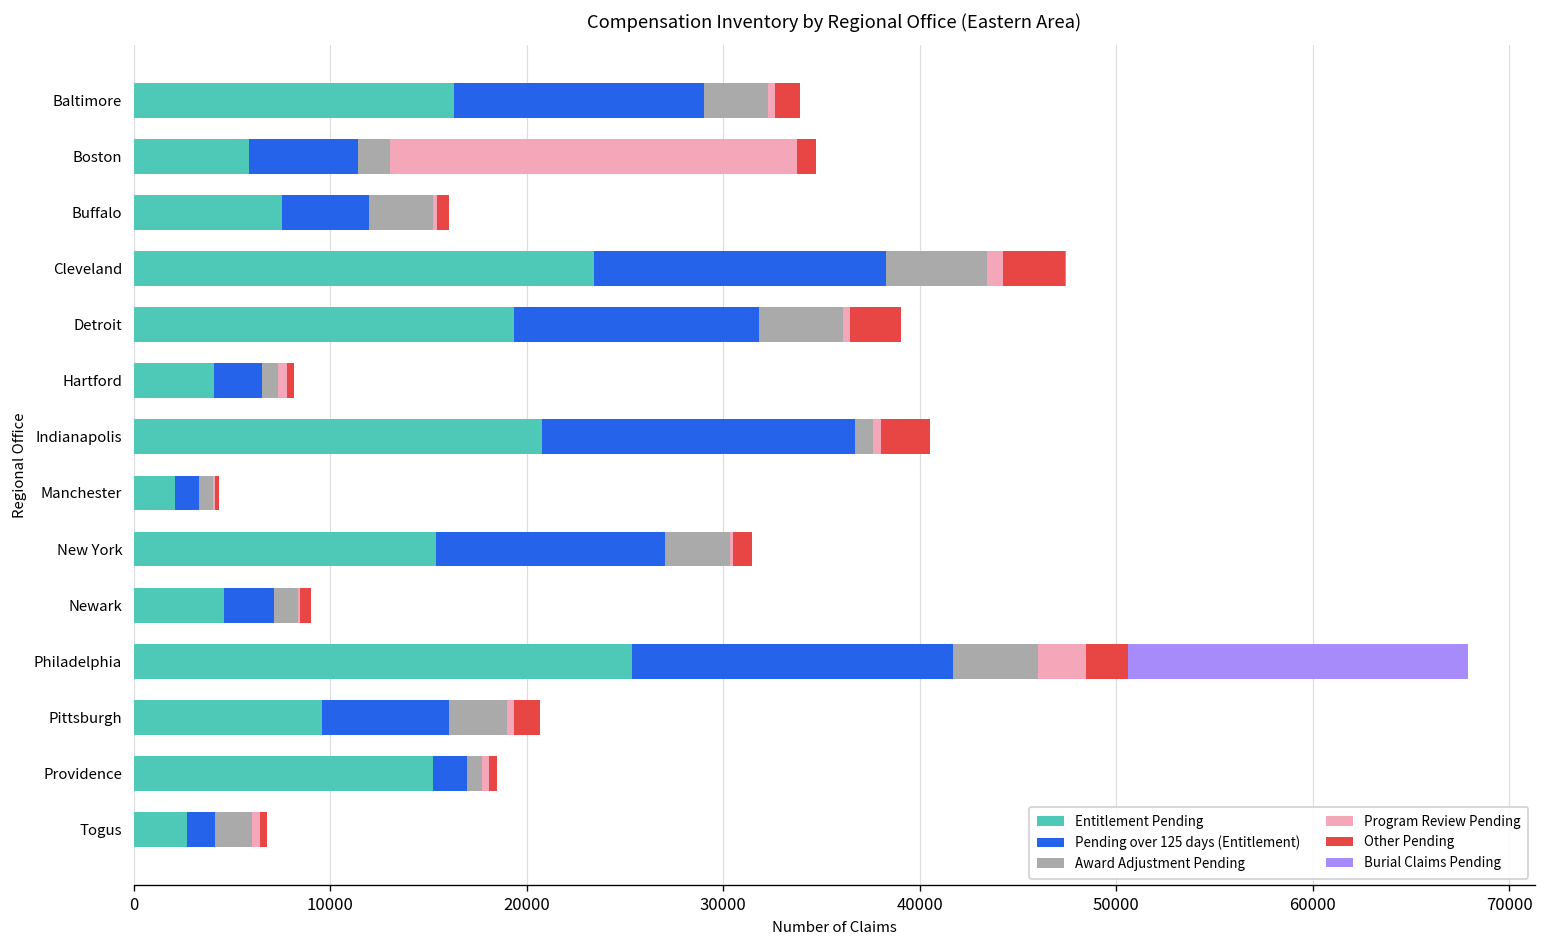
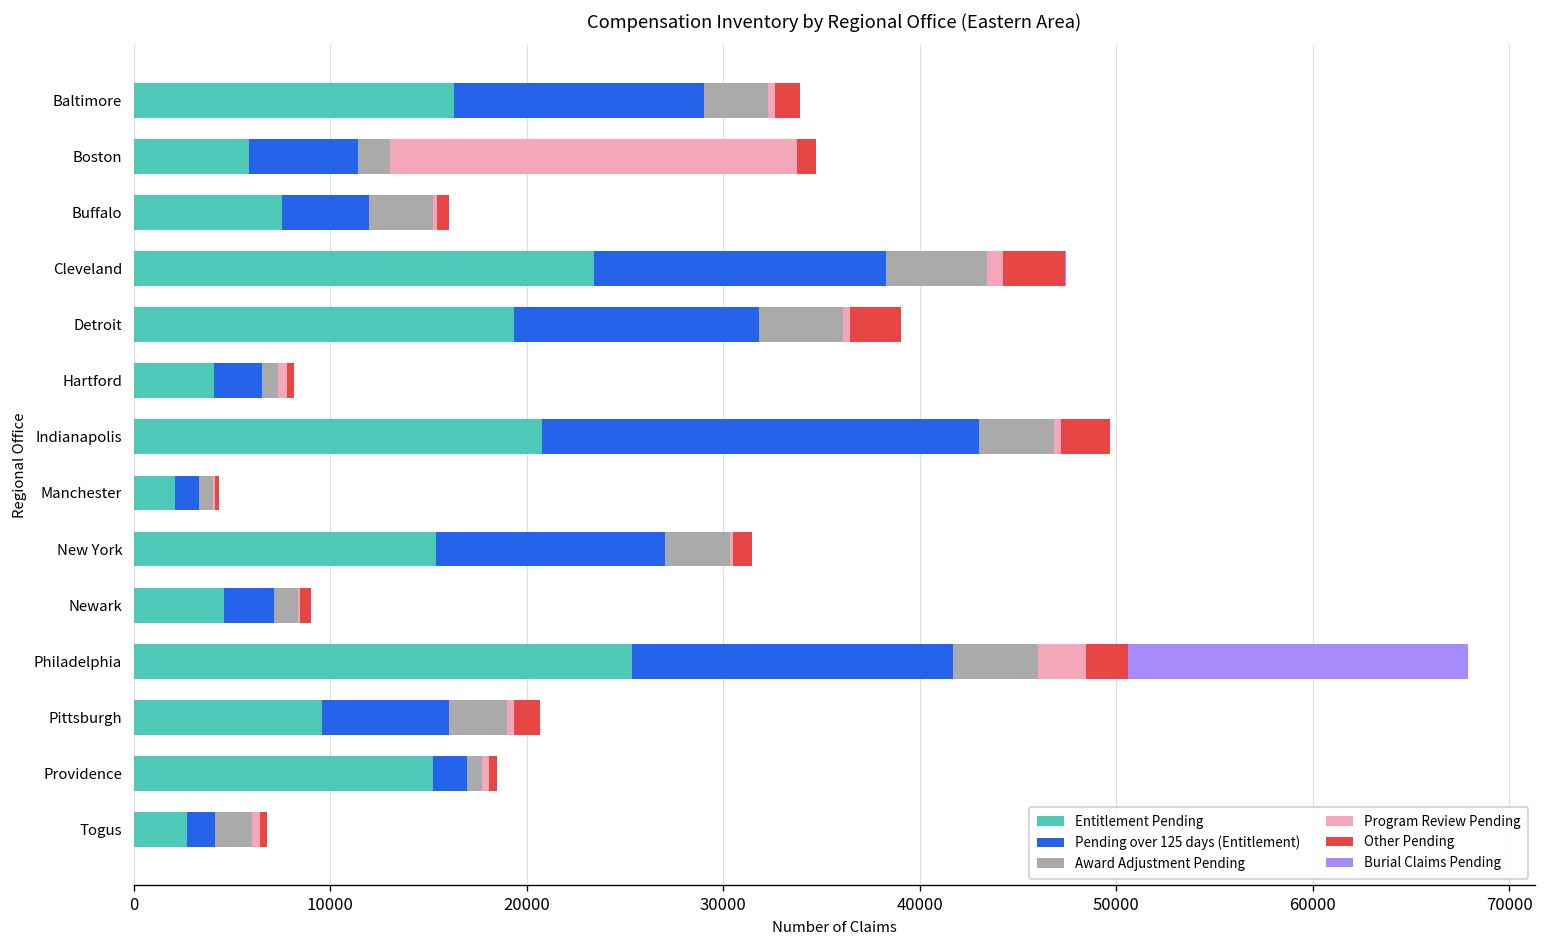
Pending over 125 days (Entitlement), Indianapolis: 15900 -> 22300
Award Adjustment Pending, Indianapolis: 1000 -> 3800
